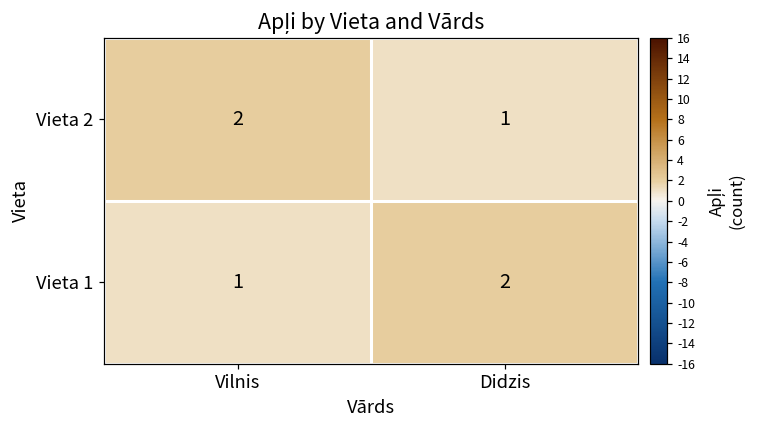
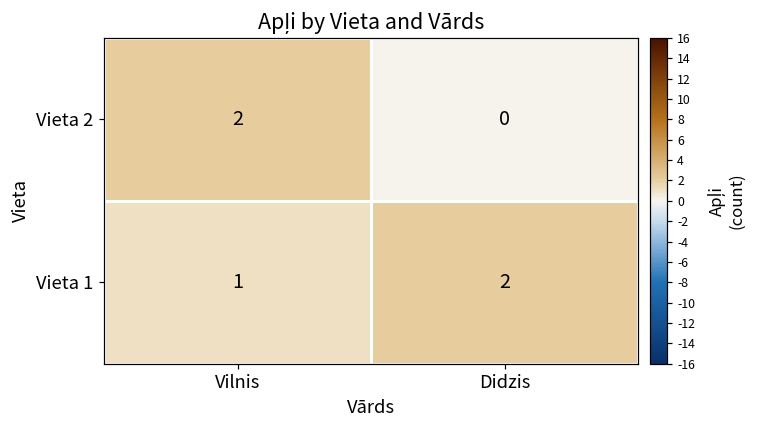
Vieta 2, Didzis: 1 -> 0
